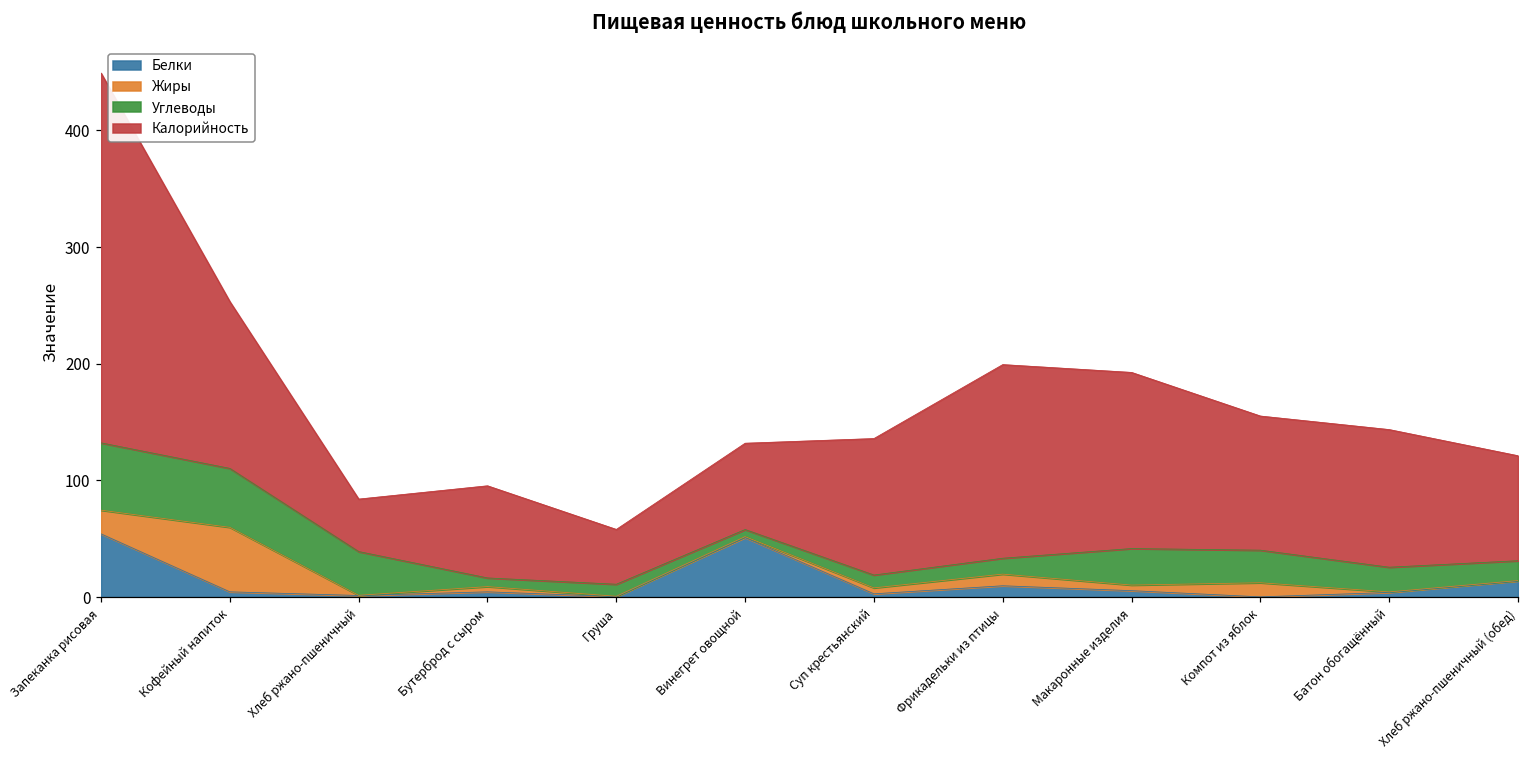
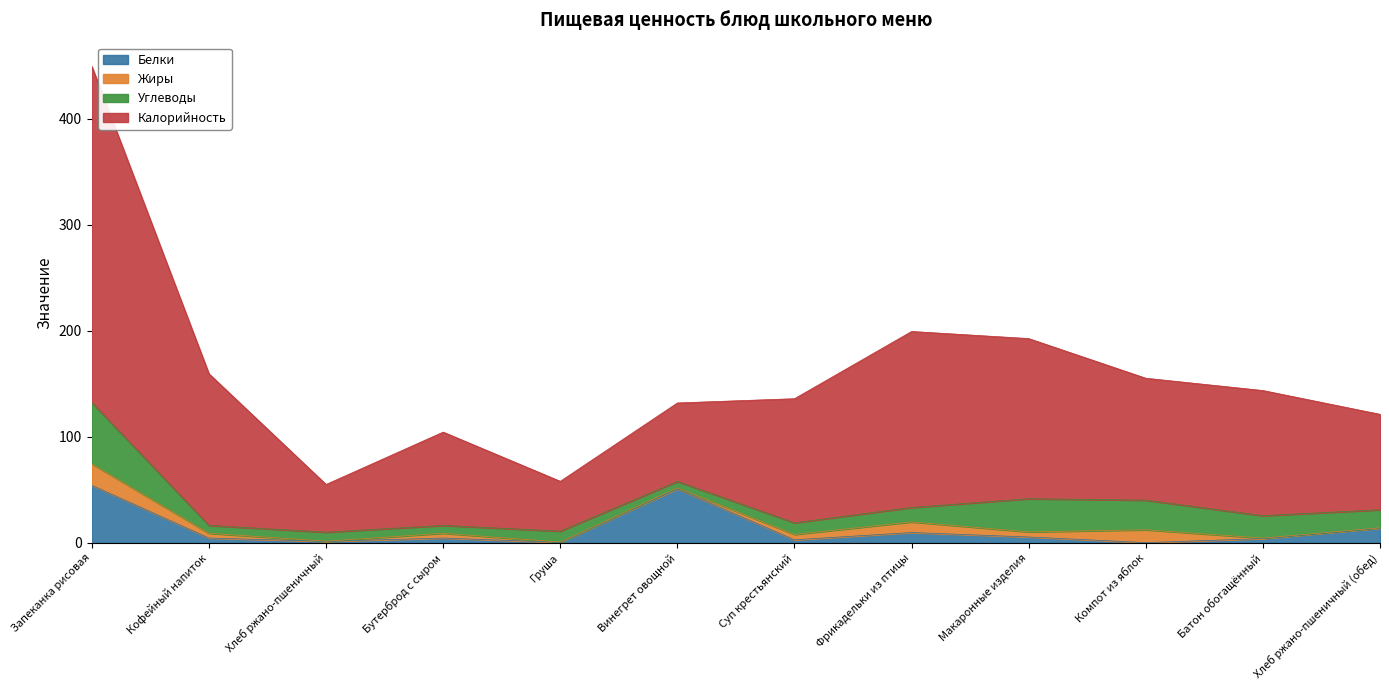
Жиры, Кофейный напиток: 55 -> 5
Углеводы, Кофейный напиток: 51 -> 7
Углеводы, Хлеб ржано-пшеничный: 38 -> 9
Калорийность, Бутерброд с сыром: 79 -> 88
